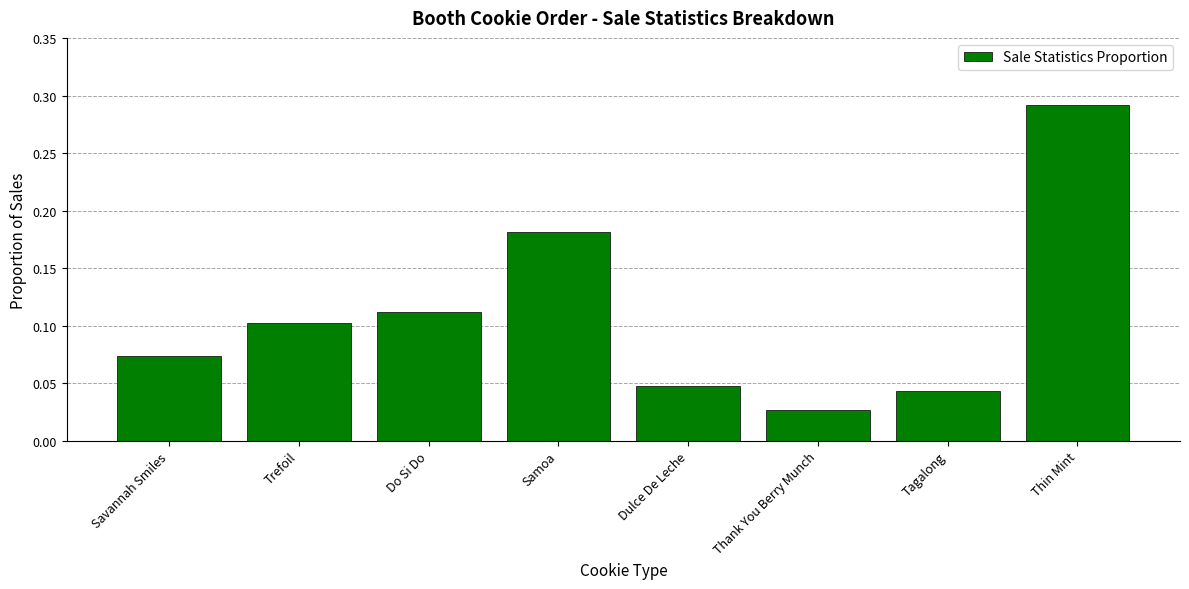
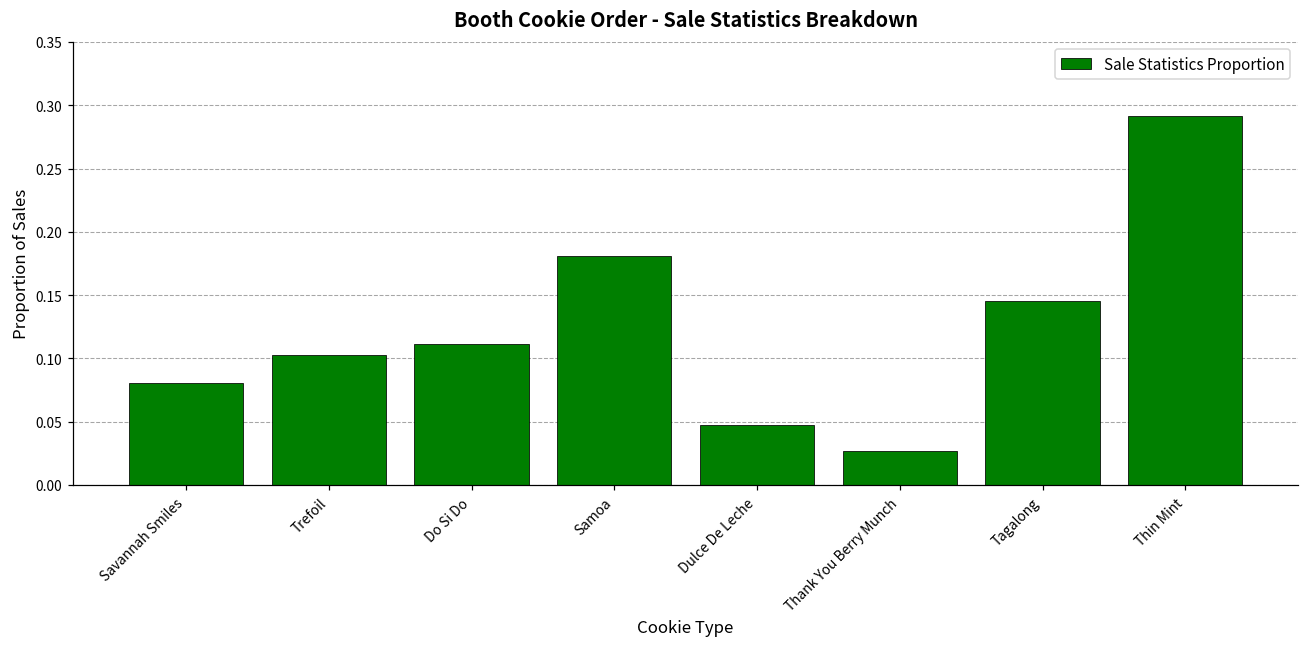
Savannah Smiles: 0.074 -> 0.081
Tagalong: 0.043 -> 0.146
